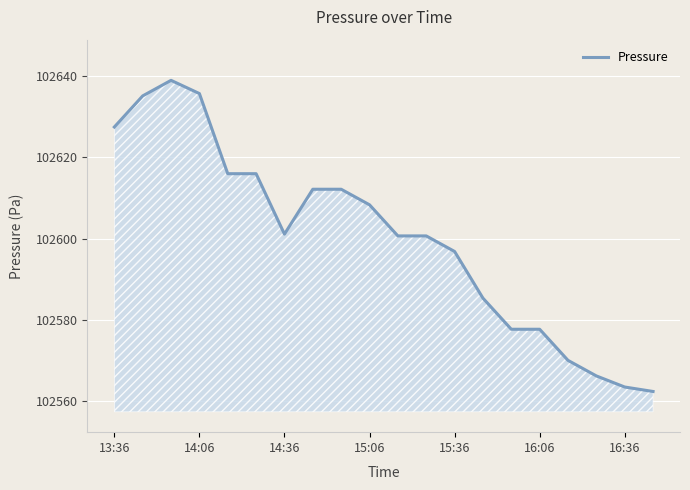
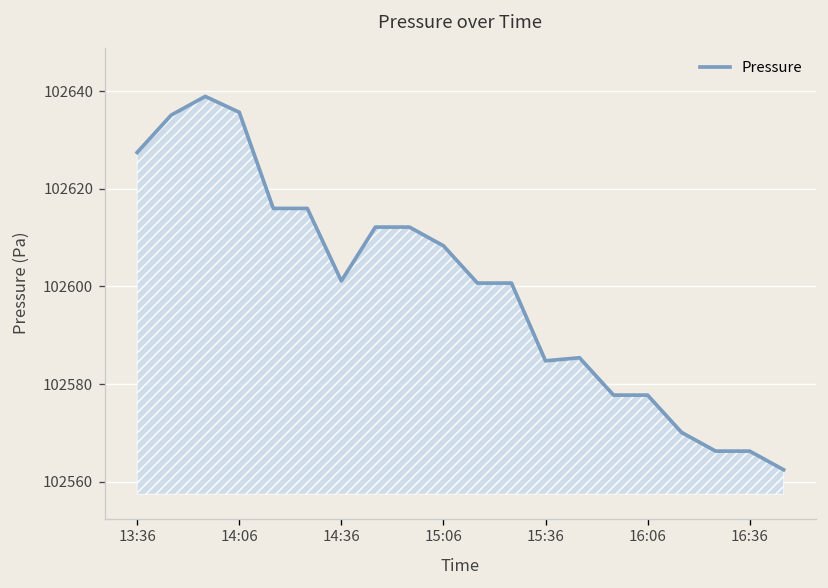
15:36: 102597 -> 102585
16:36: 102564 -> 102566
